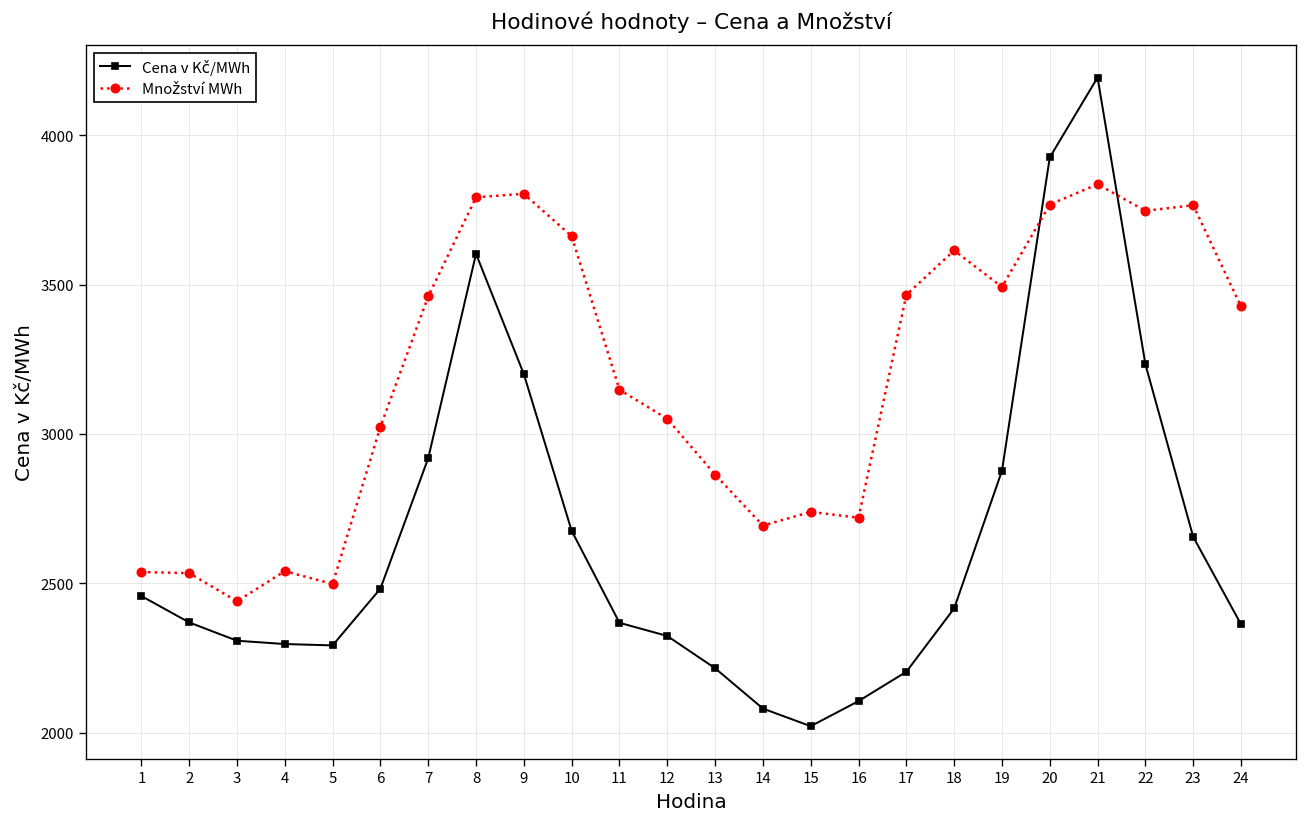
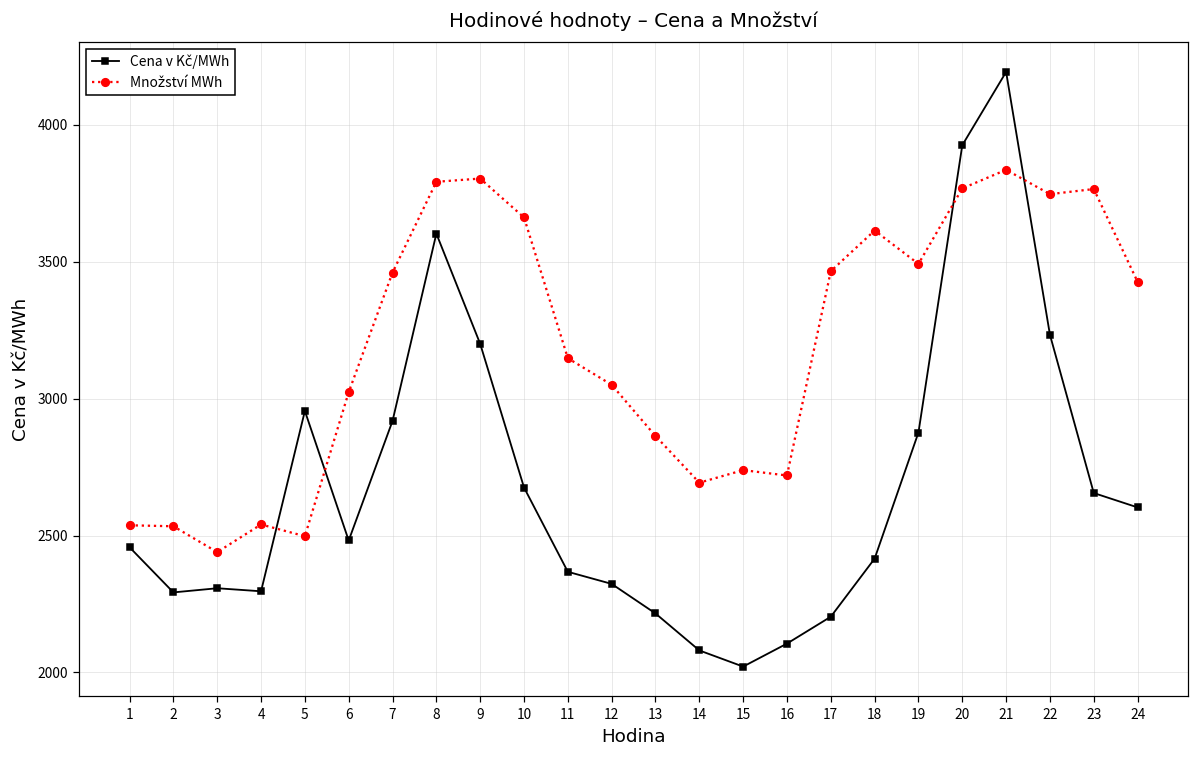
Cena v Kč/MWh, 2: 2370 -> 2290
Cena v Kč/MWh, 5: 2290 -> 2950
Cena v Kč/MWh, 24: 2360 -> 2600
